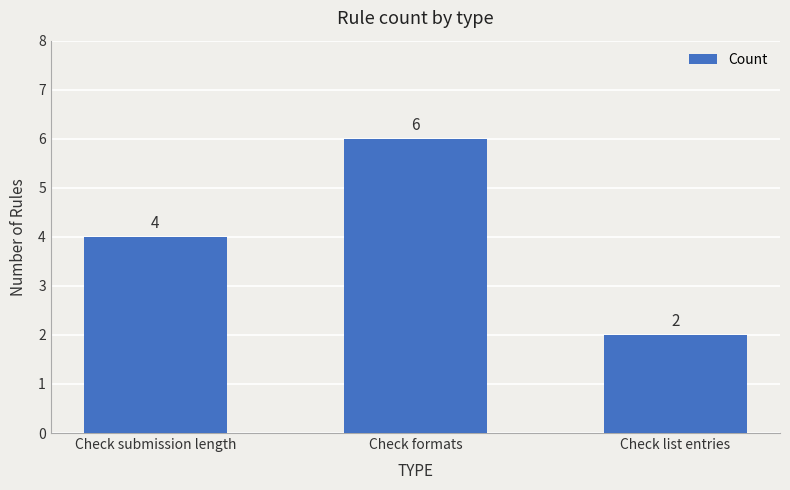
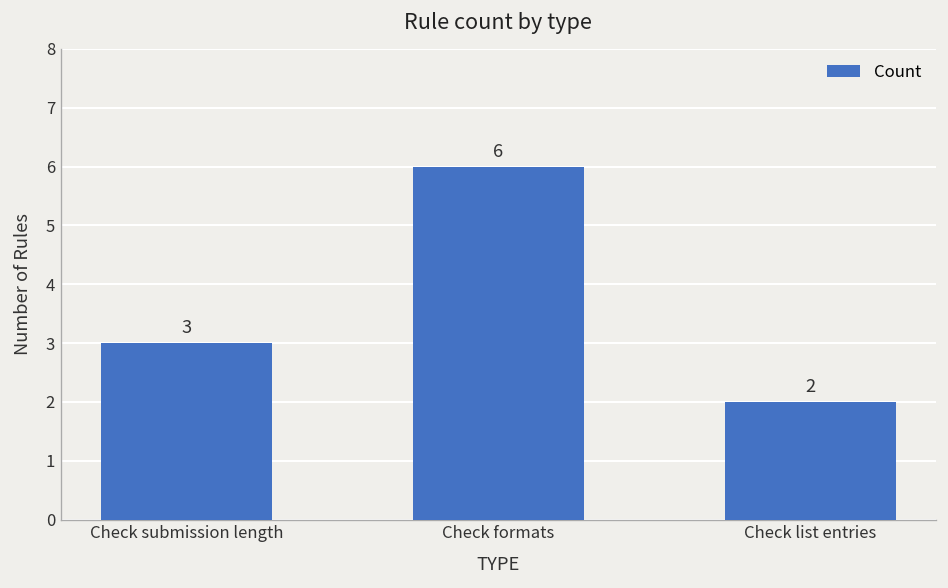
Check submission length: 4 -> 3
